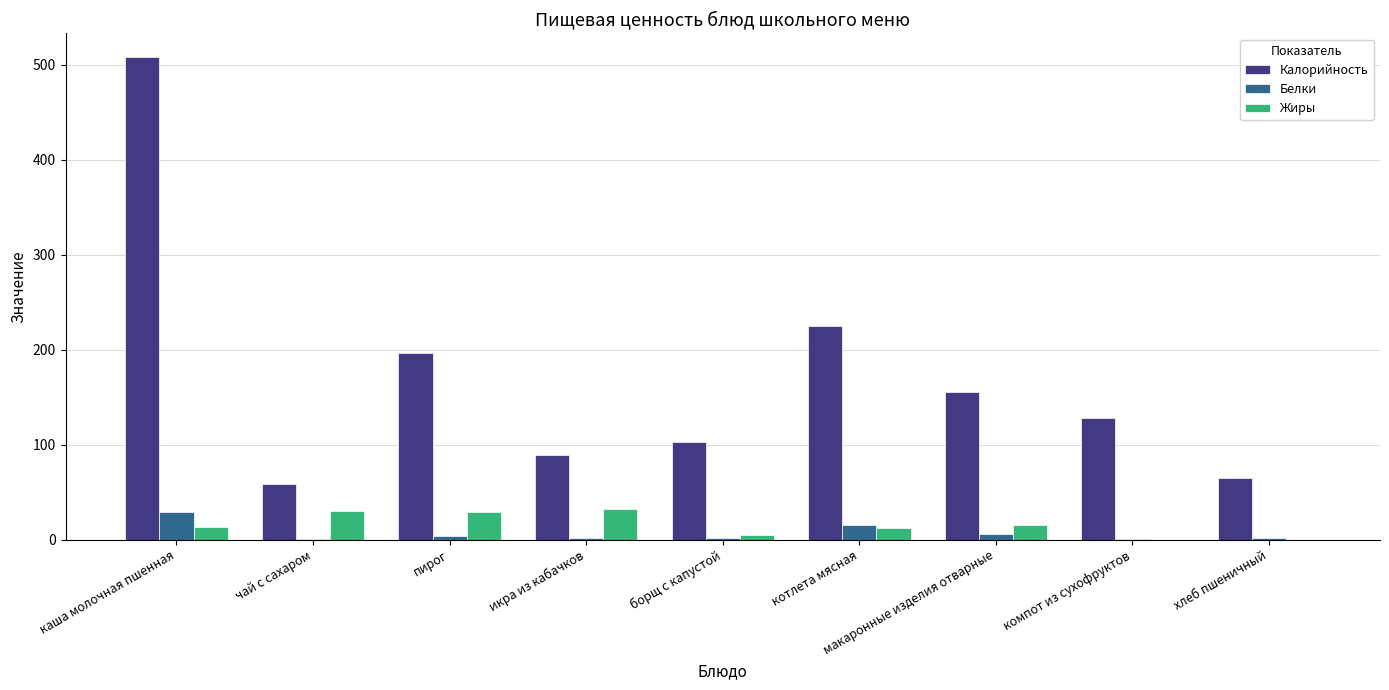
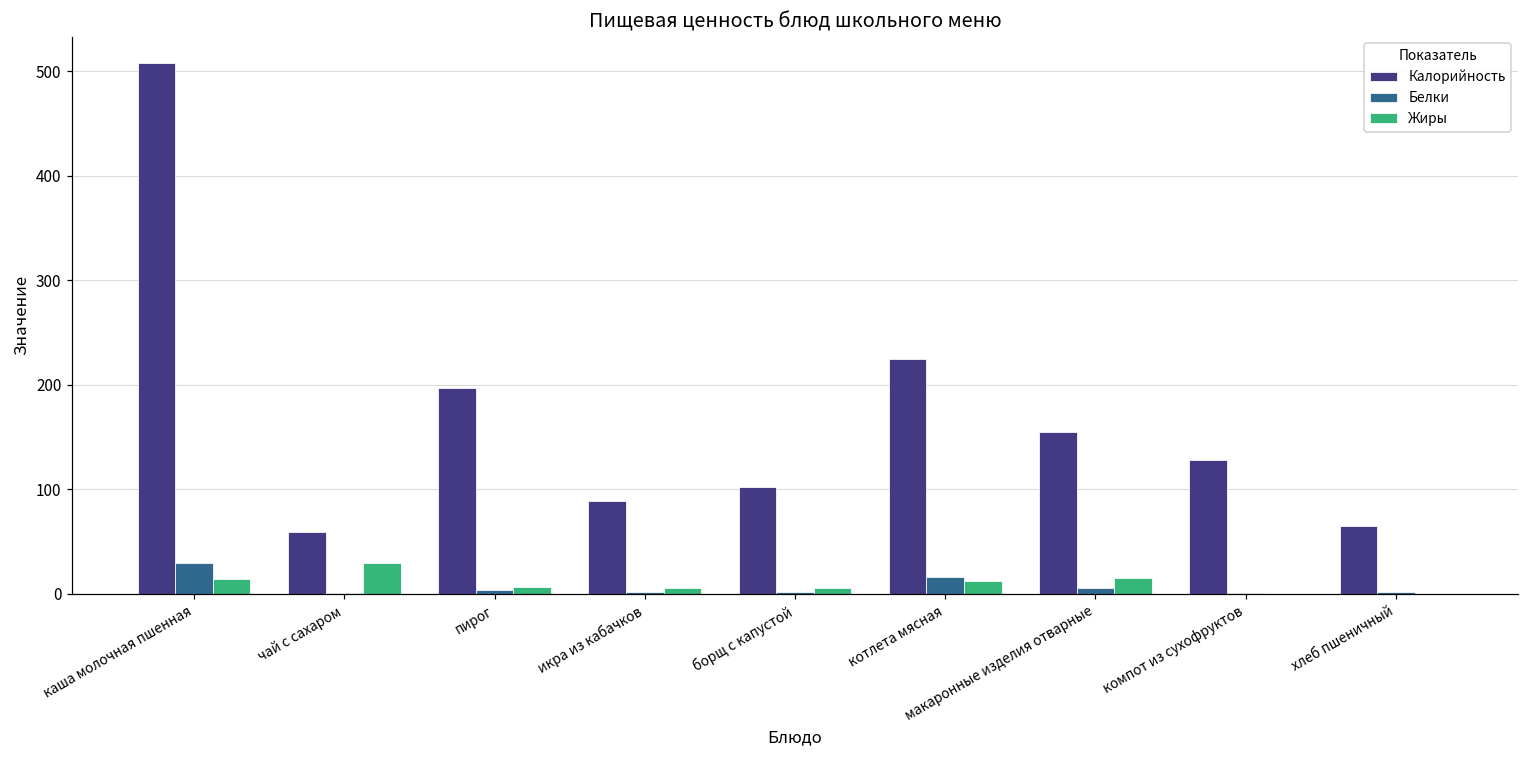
Жиры, пирог: 30 -> 10
Жиры, икра из кабачков: 30 -> 10
